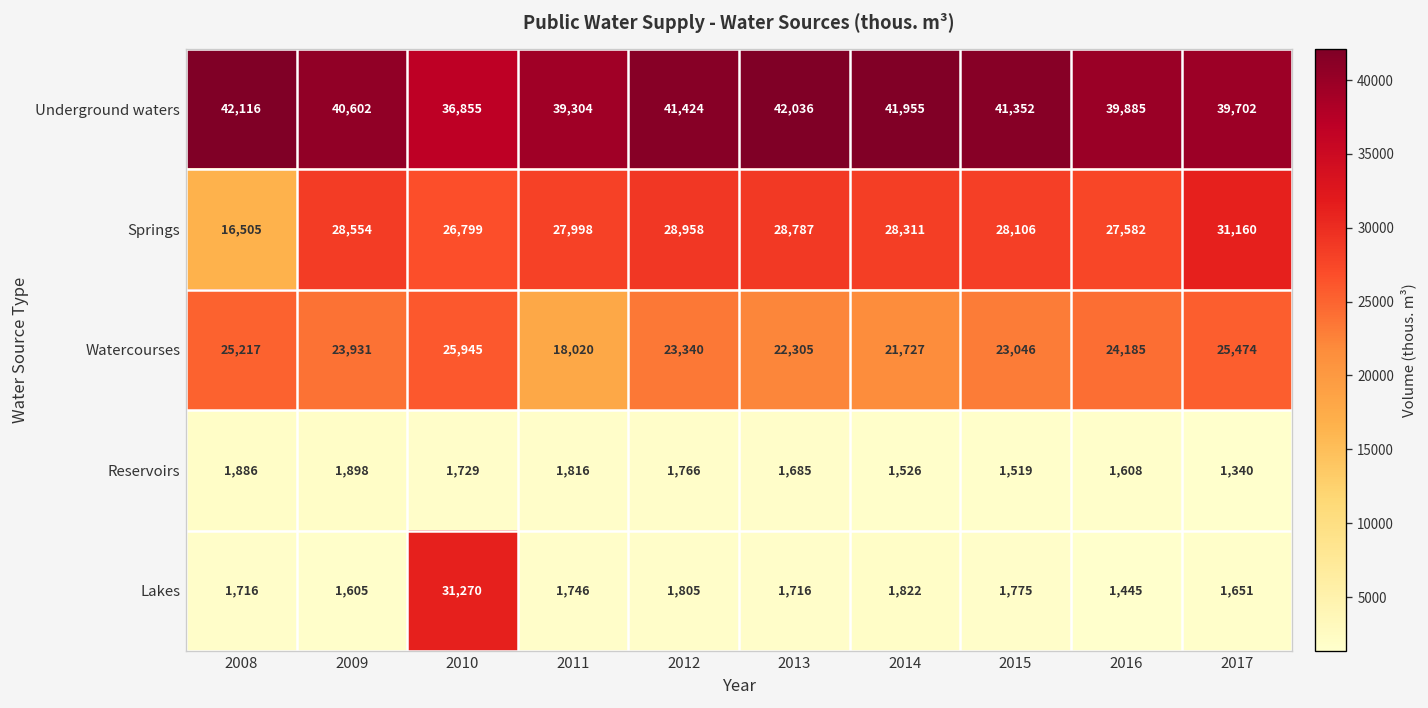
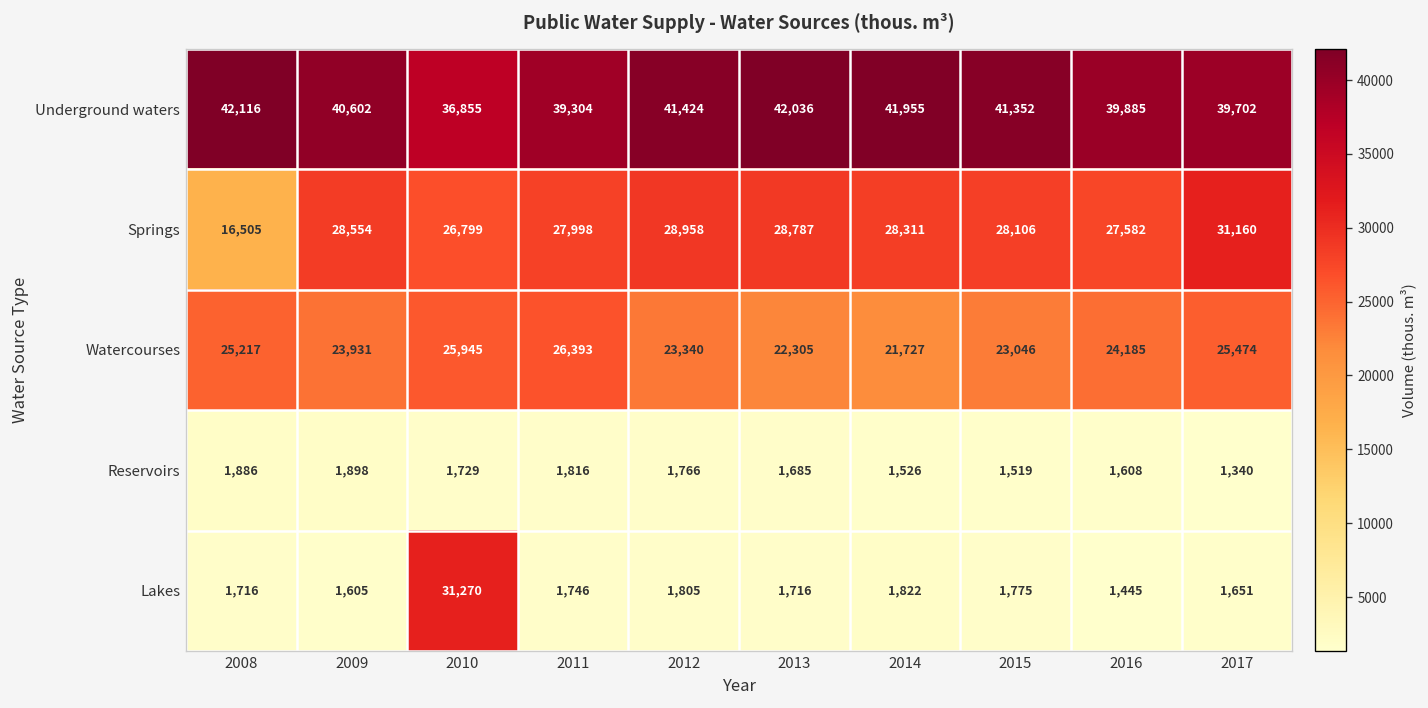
Watercourses, 2011: 18,020 -> 26,393
